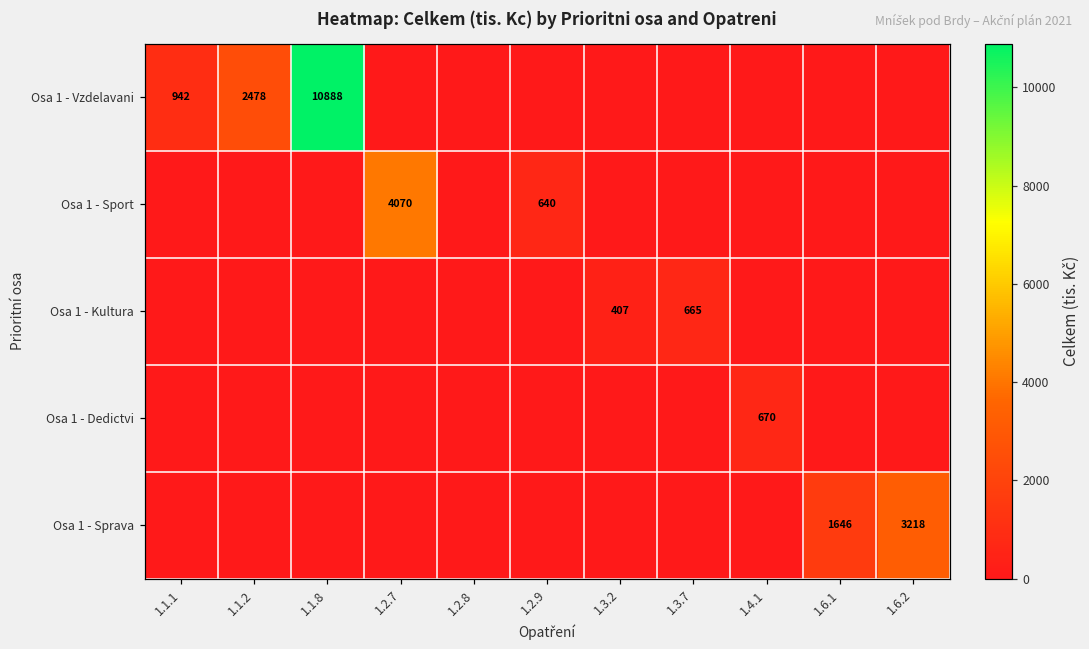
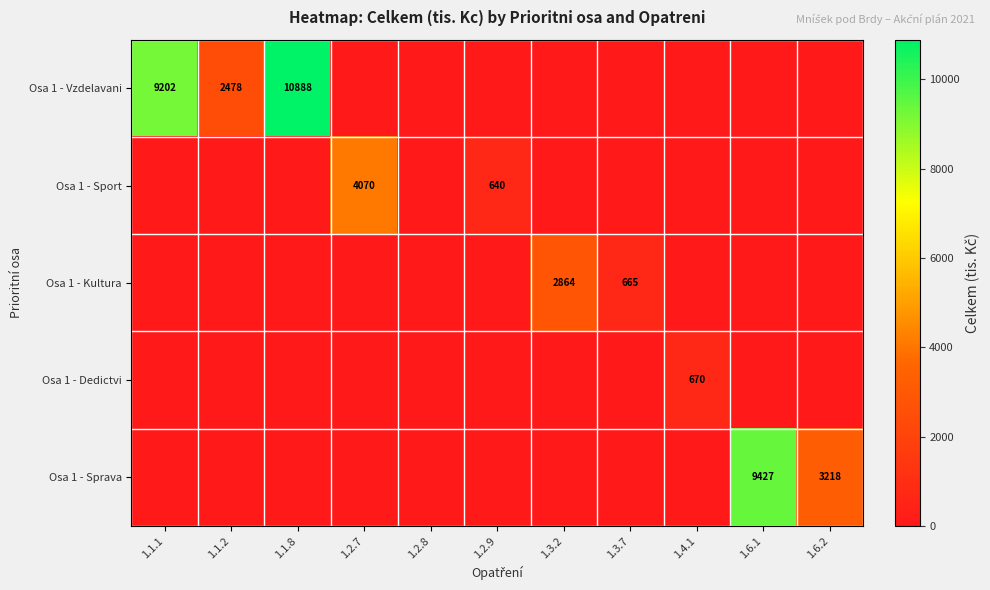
Osa 1 - Vzdelavani, 1.1.1: 942 -> 9202
Osa 1 - Kultura, 1.3.2: 407 -> 2864
Osa 1 - Sprava, 1.6.1: 1646 -> 9427
